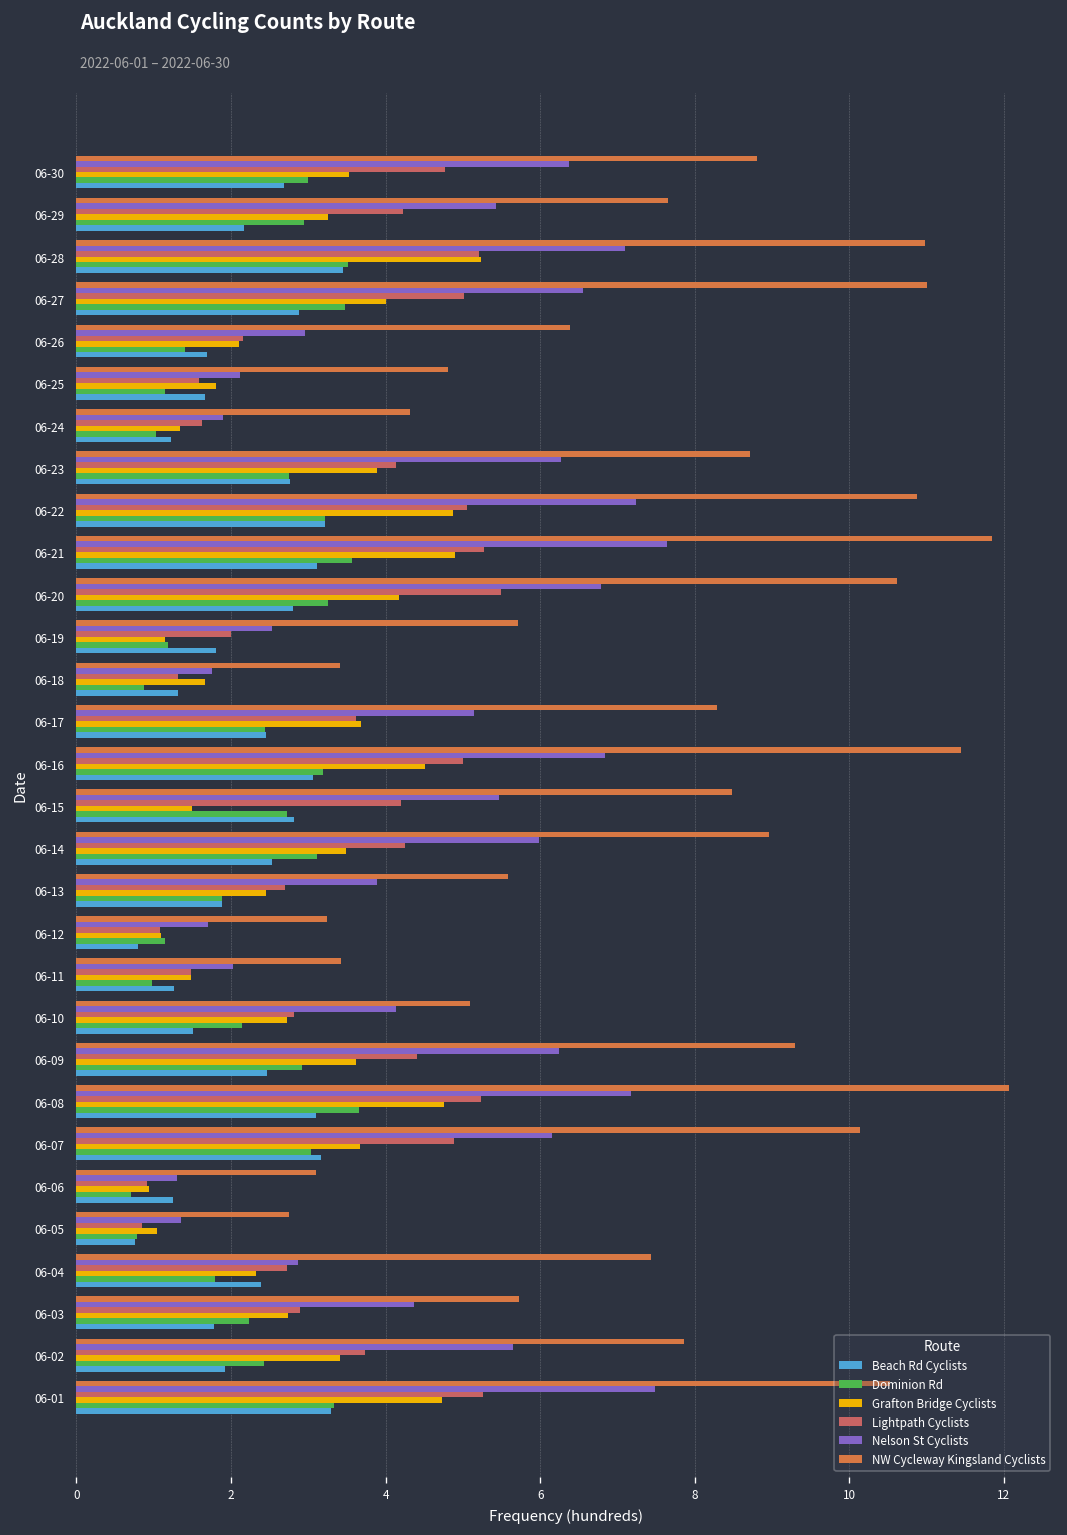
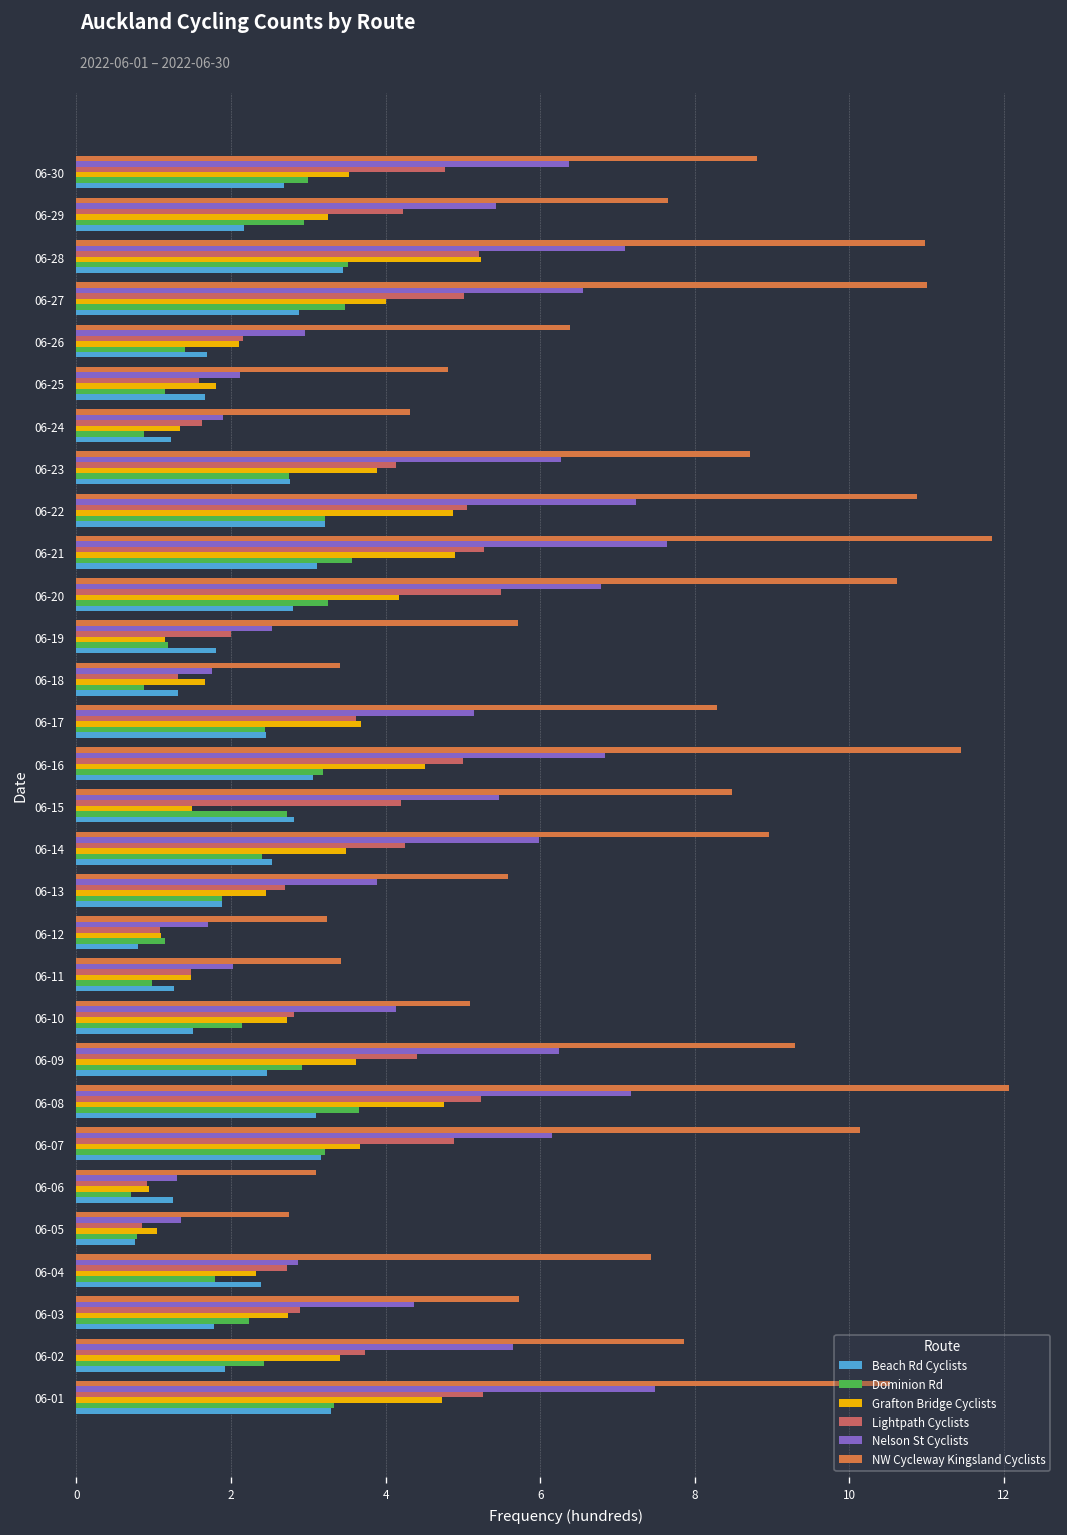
Dominion Rd, 06-24: 1.0 -> 0.9
Dominion Rd, 06-14: 3.1 -> 2.4
Dominion Rd, 06-07: 3.0 -> 3.2
